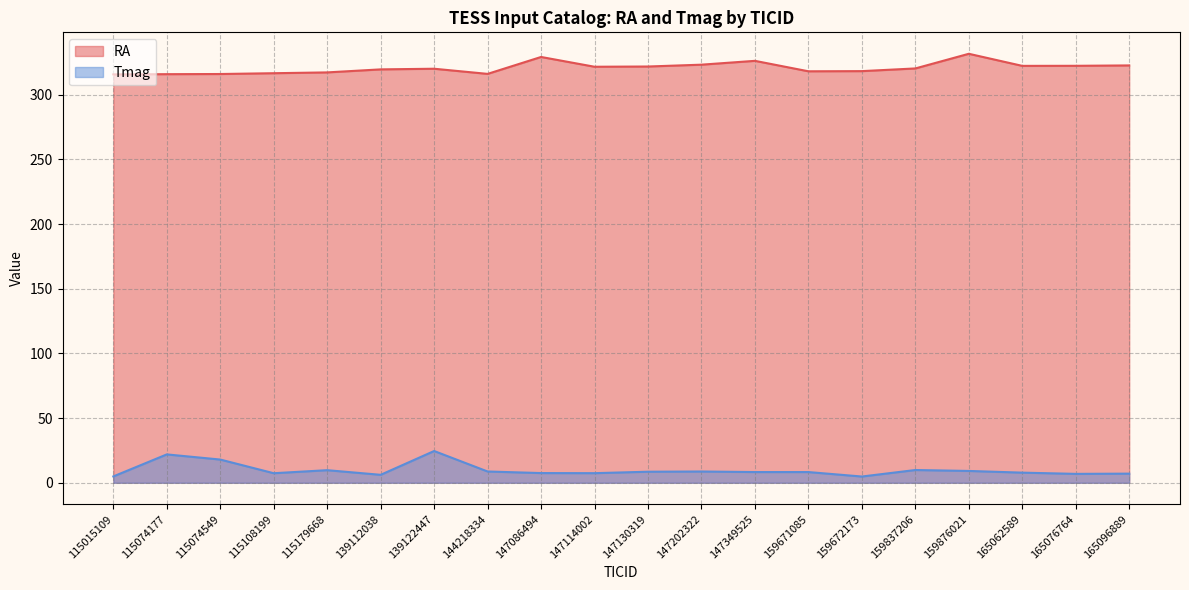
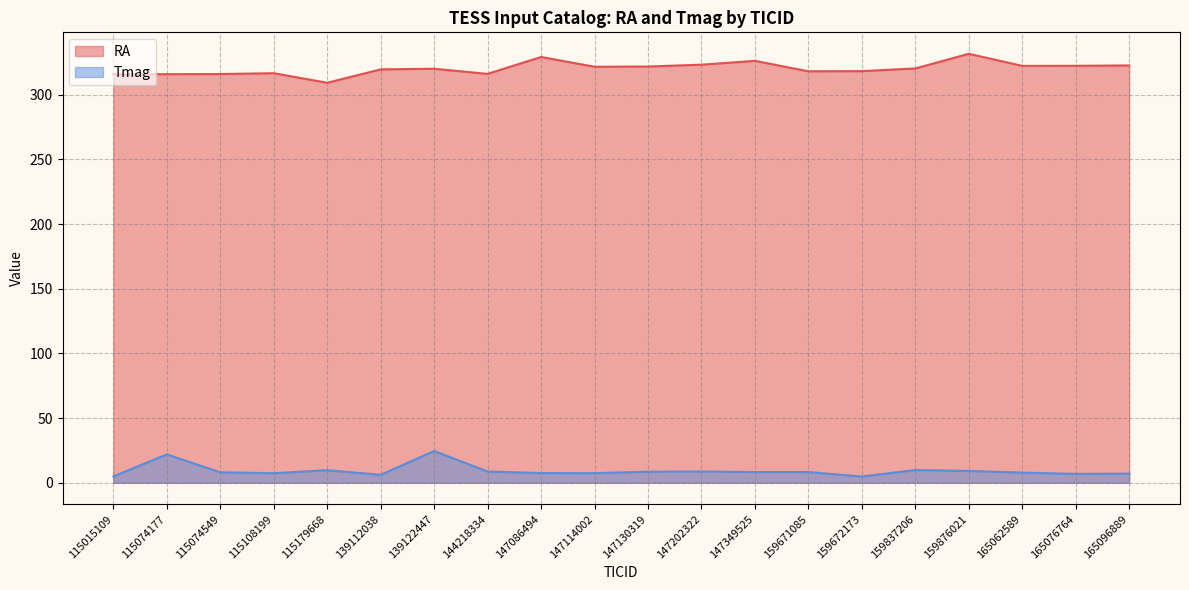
Tmag, 115074549: 18 -> 8
RA, 115179668: 317 -> 309
